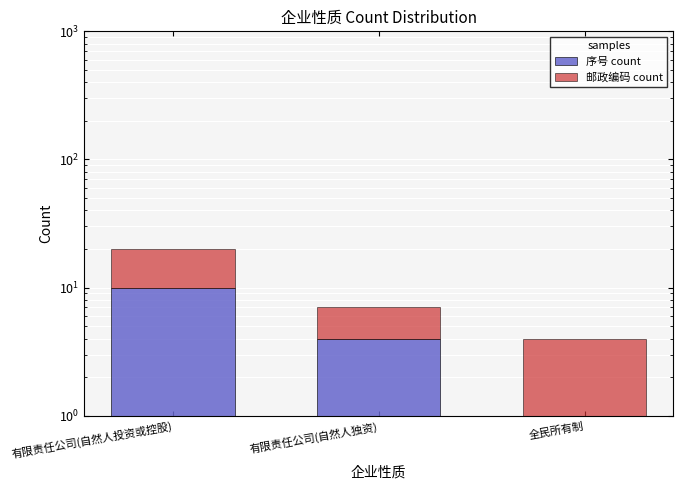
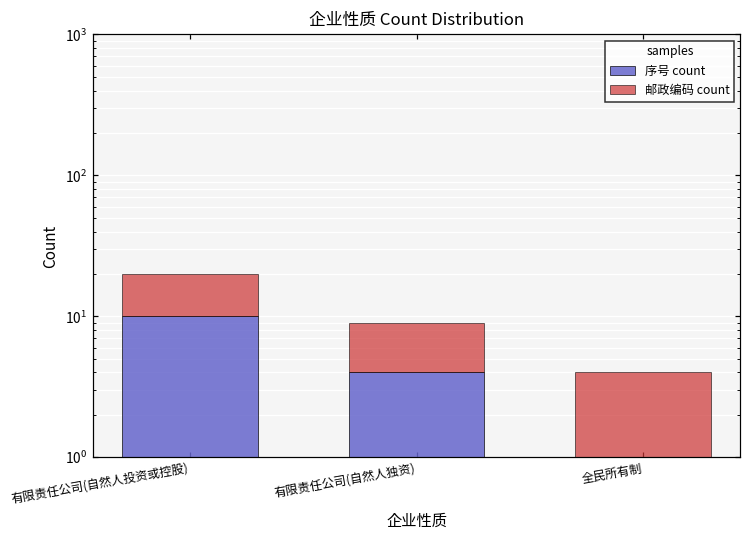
邮政编码 count, 有限责任公司(自然人独资): 3 -> 5
